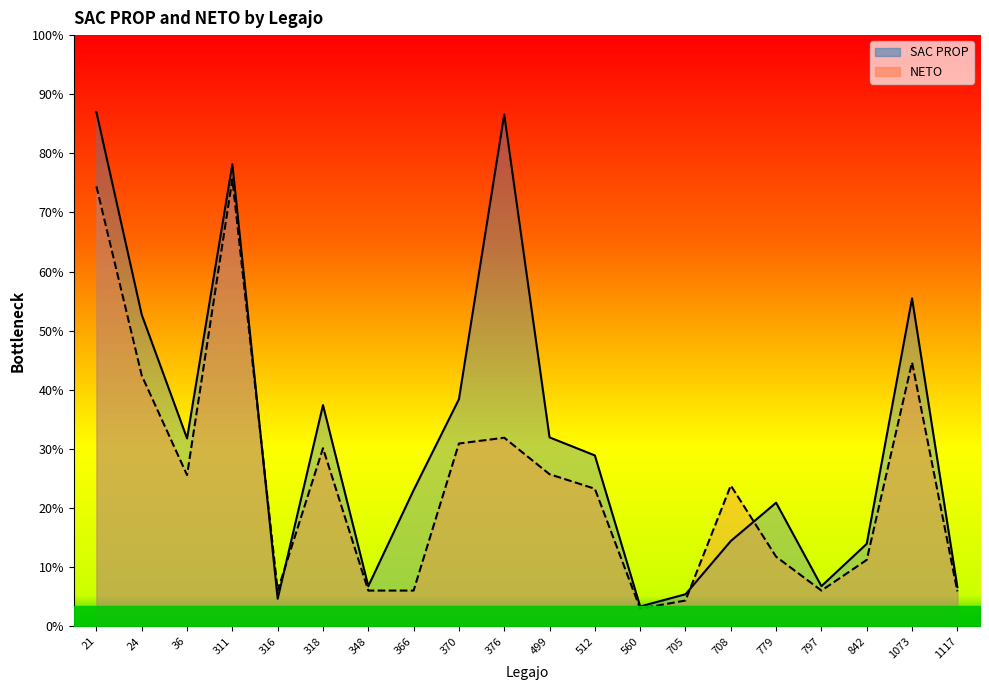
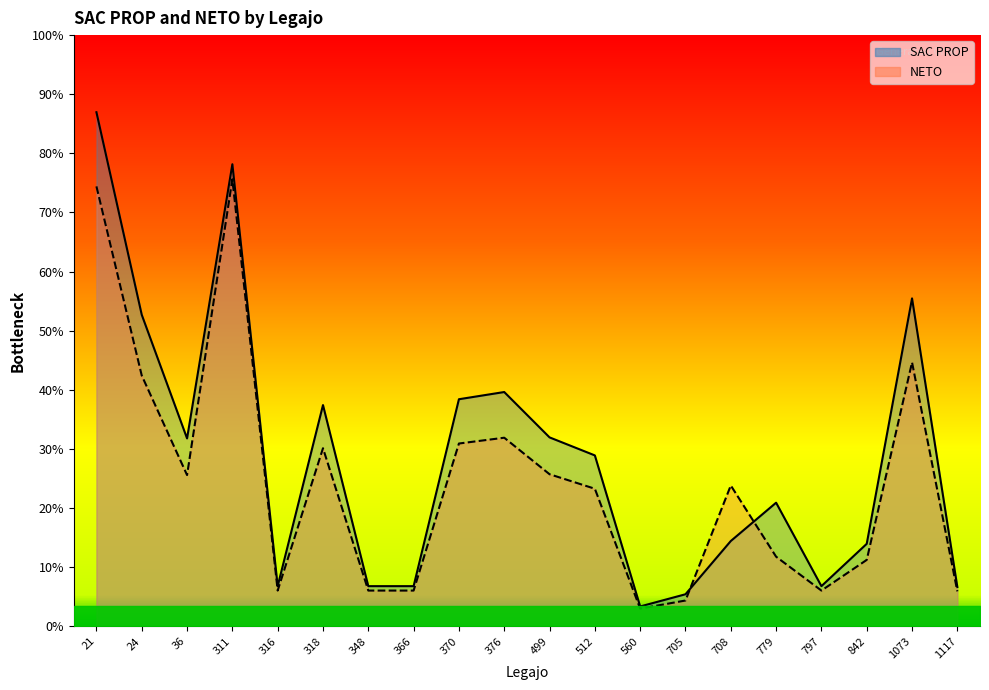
SAC PROP, 316: 5% -> 7%
SAC PROP, 366: 23% -> 7%
SAC PROP, 376: 87% -> 40%
